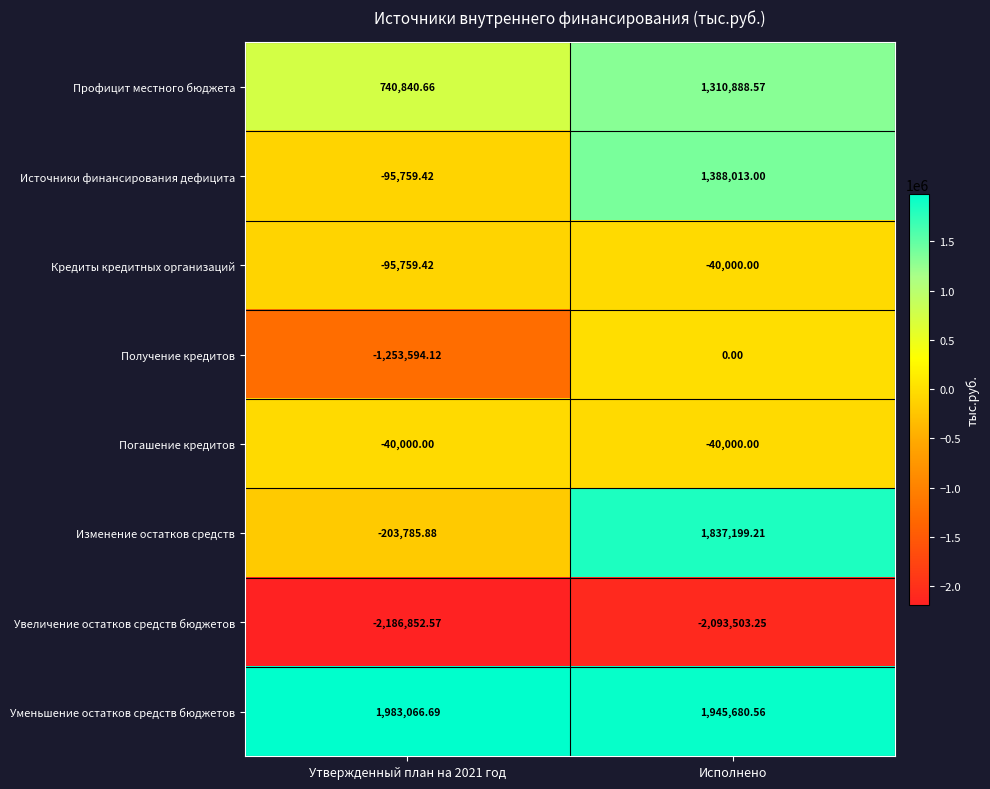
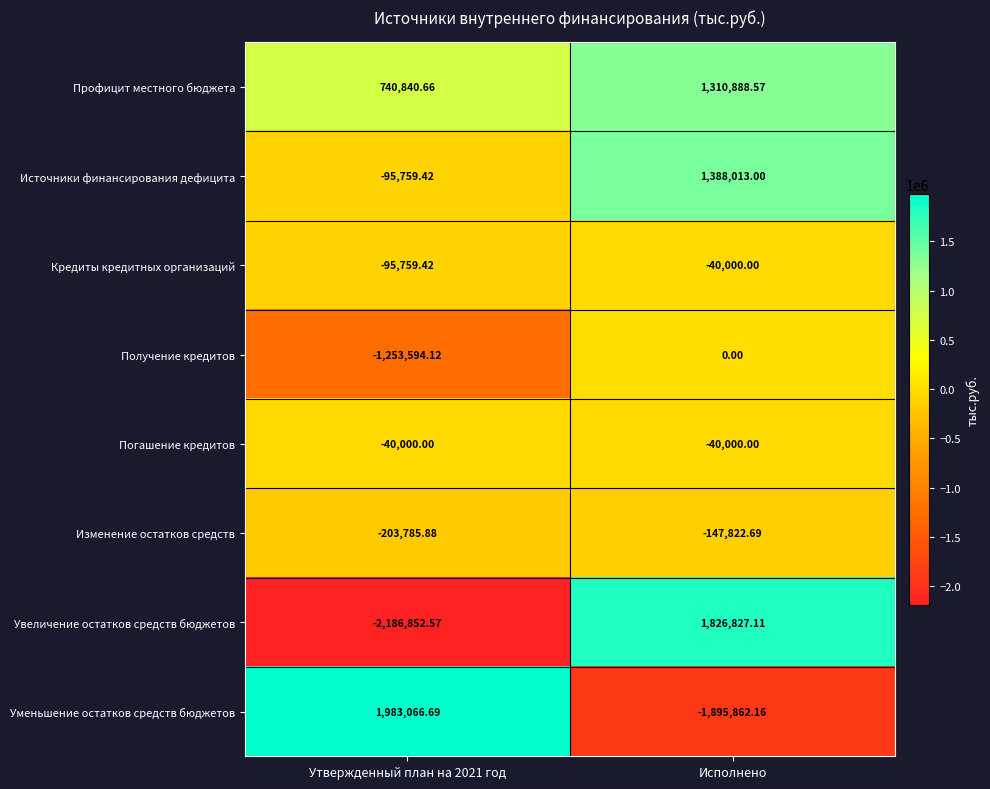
Изменение остатков средств, Исполнено: 1,837,199.21 -> -147,822.69
Увеличение остатков средств бюджетов, Исполнено: -2,093,503.25 -> 1,826,827.11
Уменьшение остатков средств бюджетов, Исполнено: 1,945,680.56 -> -1,895,862.16
